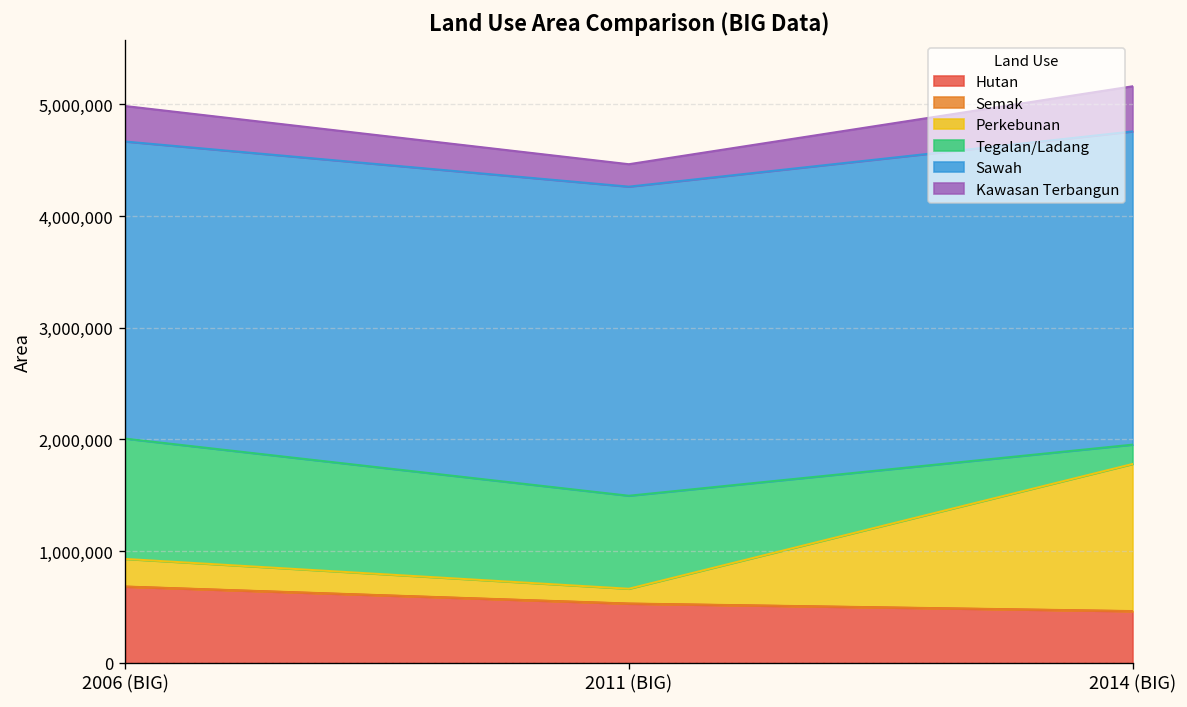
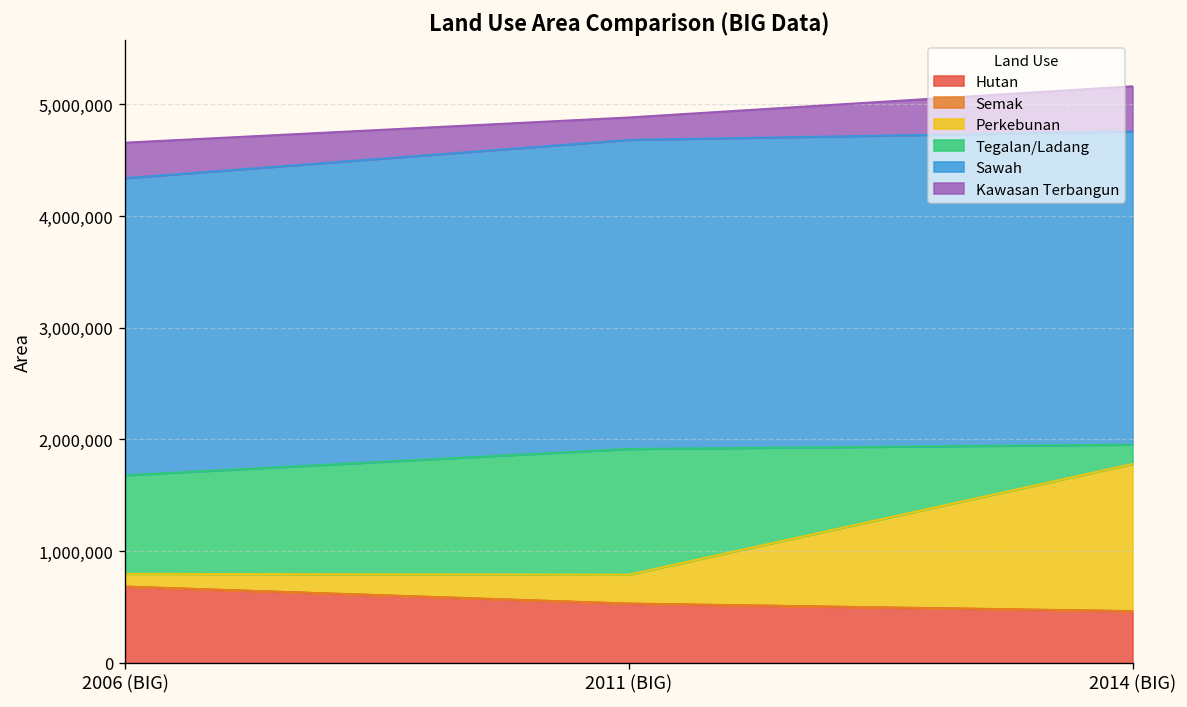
Perkebunan, 2006 (BIG): 200,000 -> 100,000
Tegalan/Ladang, 2006 (BIG): 1,100,000 -> 900,000
Perkebunan, 2011 (BIG): 100,000 -> 300,000
Tegalan/Ladang, 2011 (BIG): 800,000 -> 1,100,000
